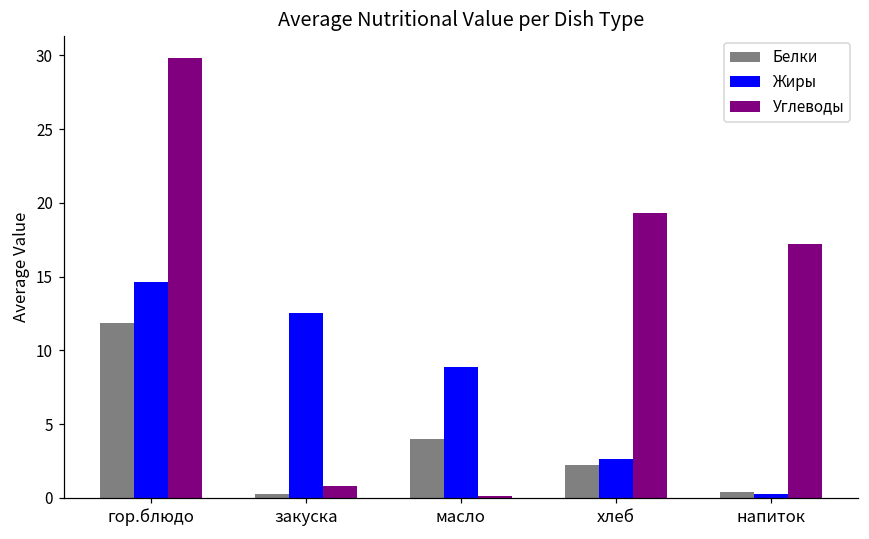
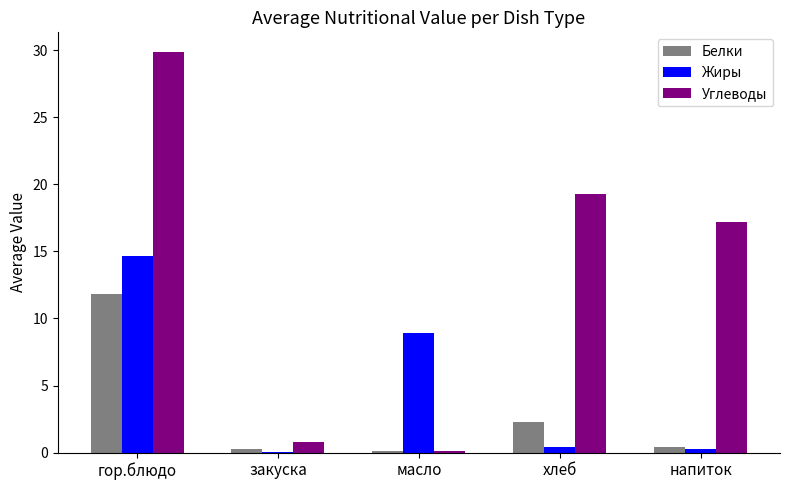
Жиры, закуска: 12.6 -> 0.0
Белки, масло: 4.0 -> 0.1
Жиры, хлеб: 2.6 -> 0.4
